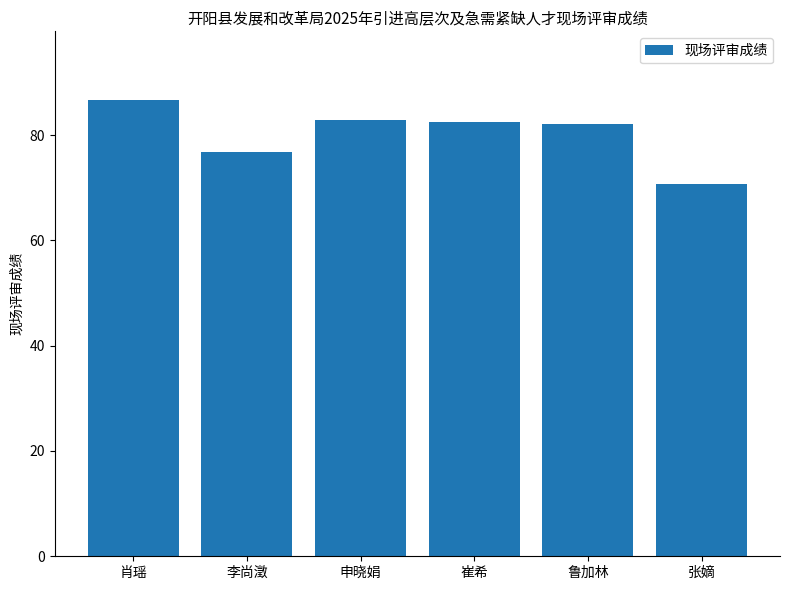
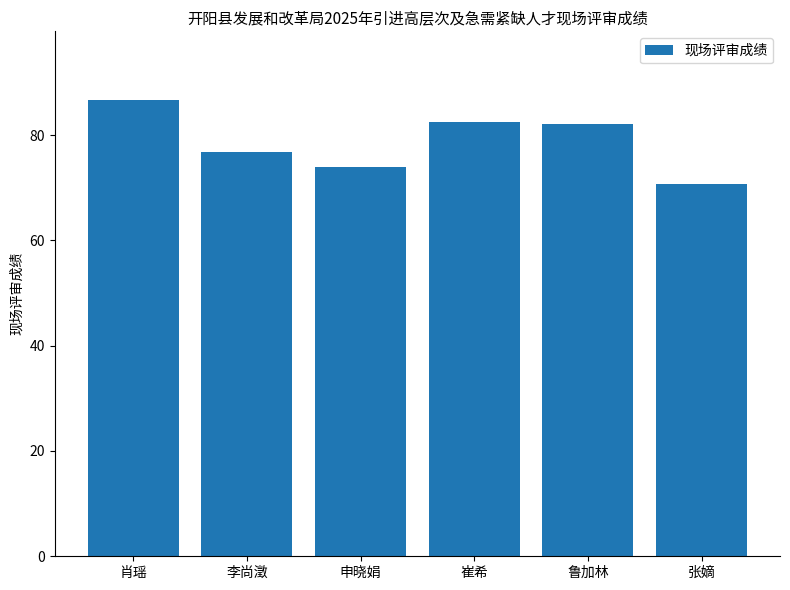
申晓娟: 83 -> 74
